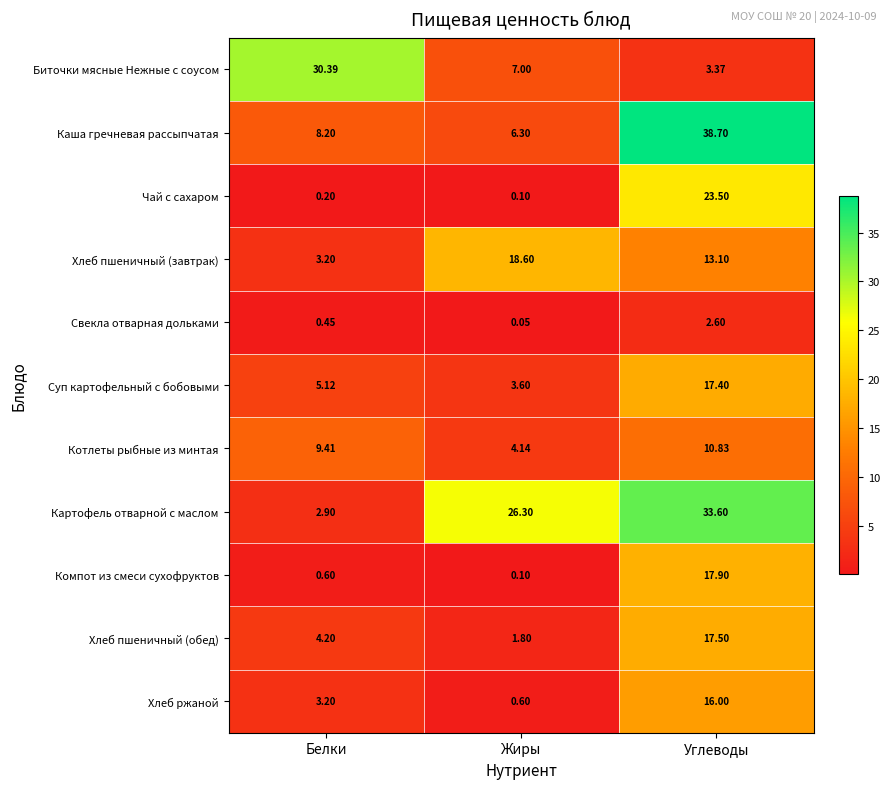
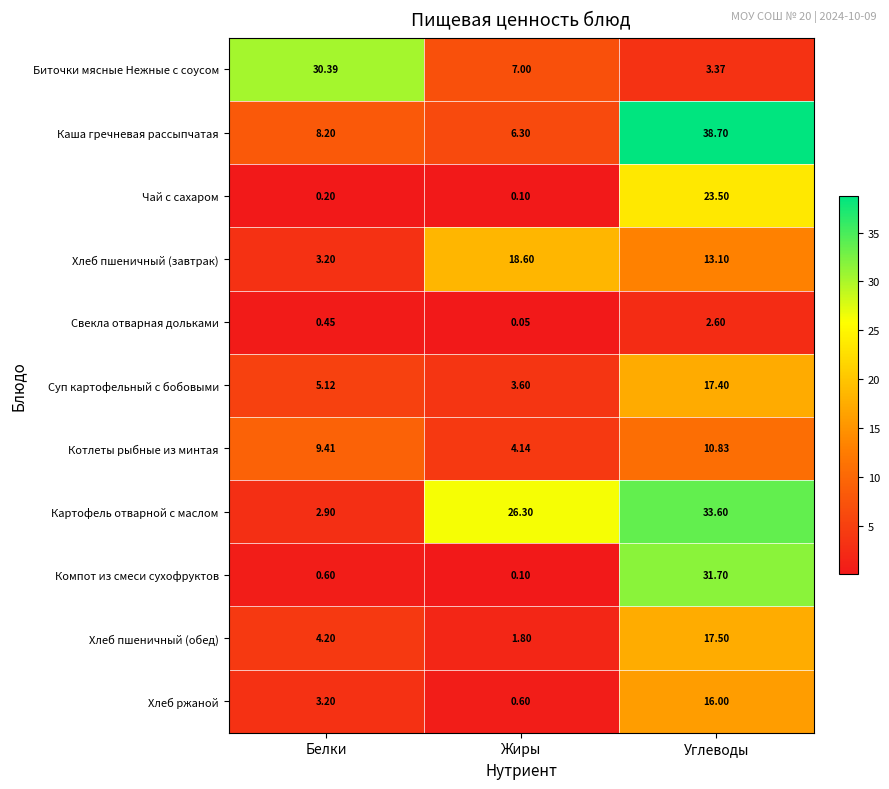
Компот из смеси сухофруктов, Углеводы: 17.90 -> 31.70
